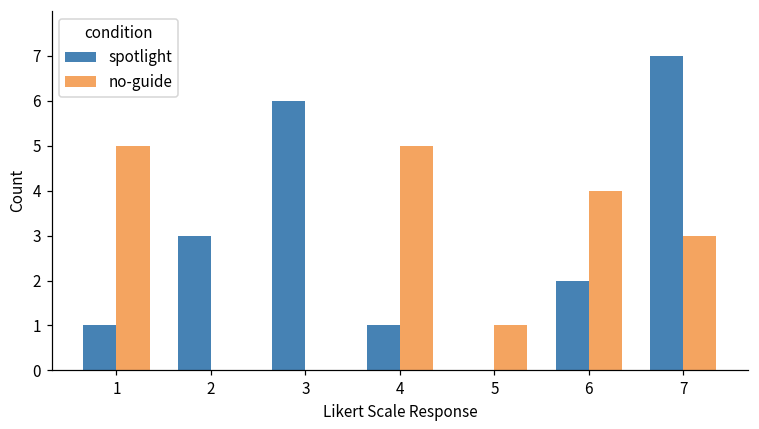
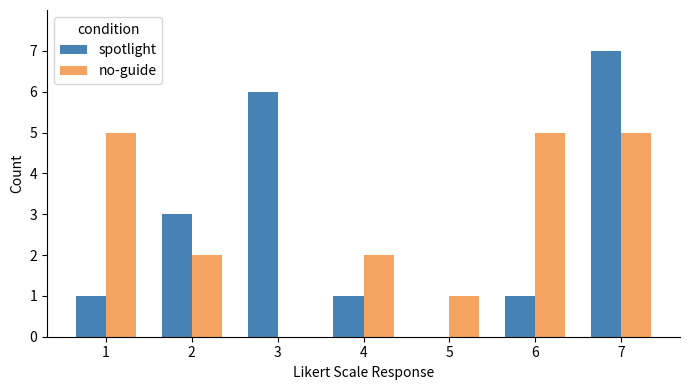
no-guide, 2: 0 -> 2
no-guide, 4: 5 -> 2
spotlight, 6: 2 -> 1
no-guide, 6: 4 -> 5
no-guide, 7: 3 -> 5
